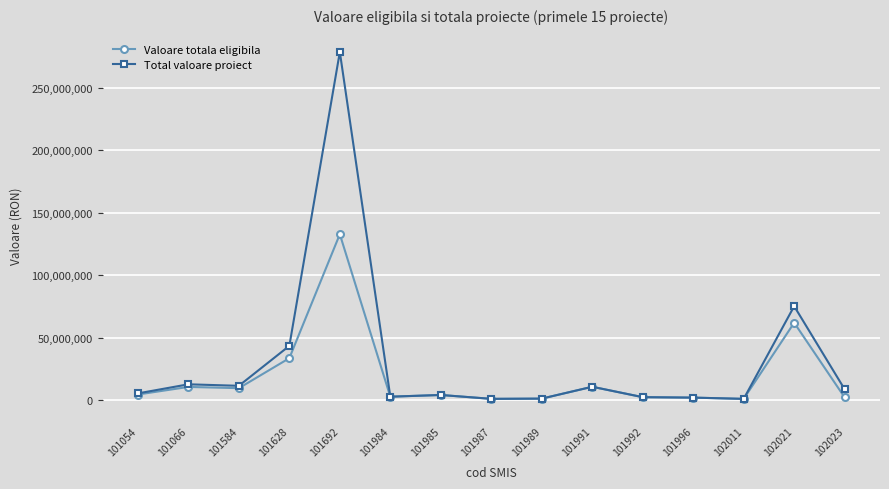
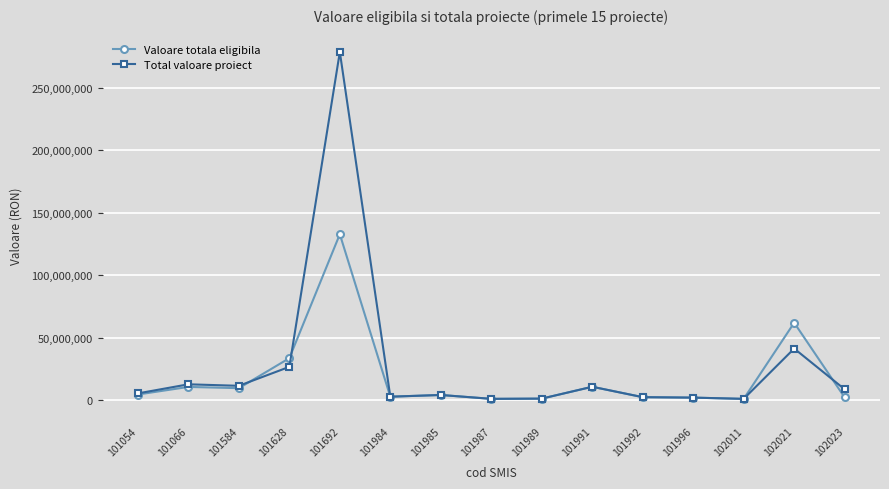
Total valoare proiect, 101628: 43,000,000 -> 27,000,000
Total valoare proiect, 102021: 75,000,000 -> 41,000,000
